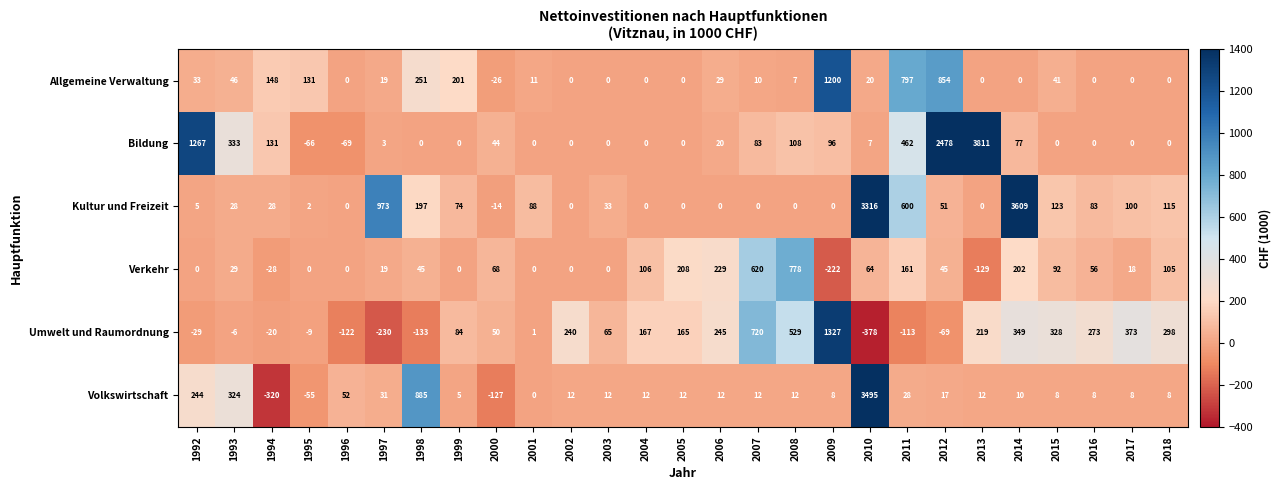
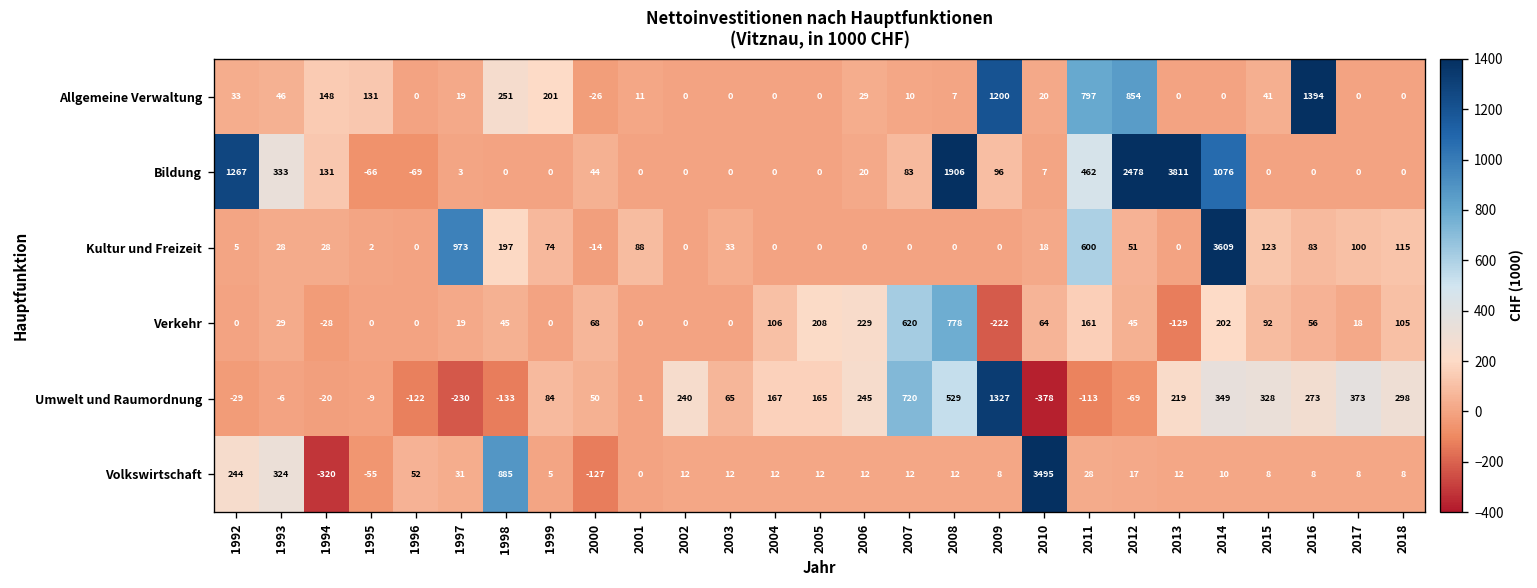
Allgemeine Verwaltung, 2016: 0 -> 1394
Bildung, 2008: 108 -> 1906
Bildung, 2014: 77 -> 1076
Kultur und Freizeit, 2010: 3316 -> 18
